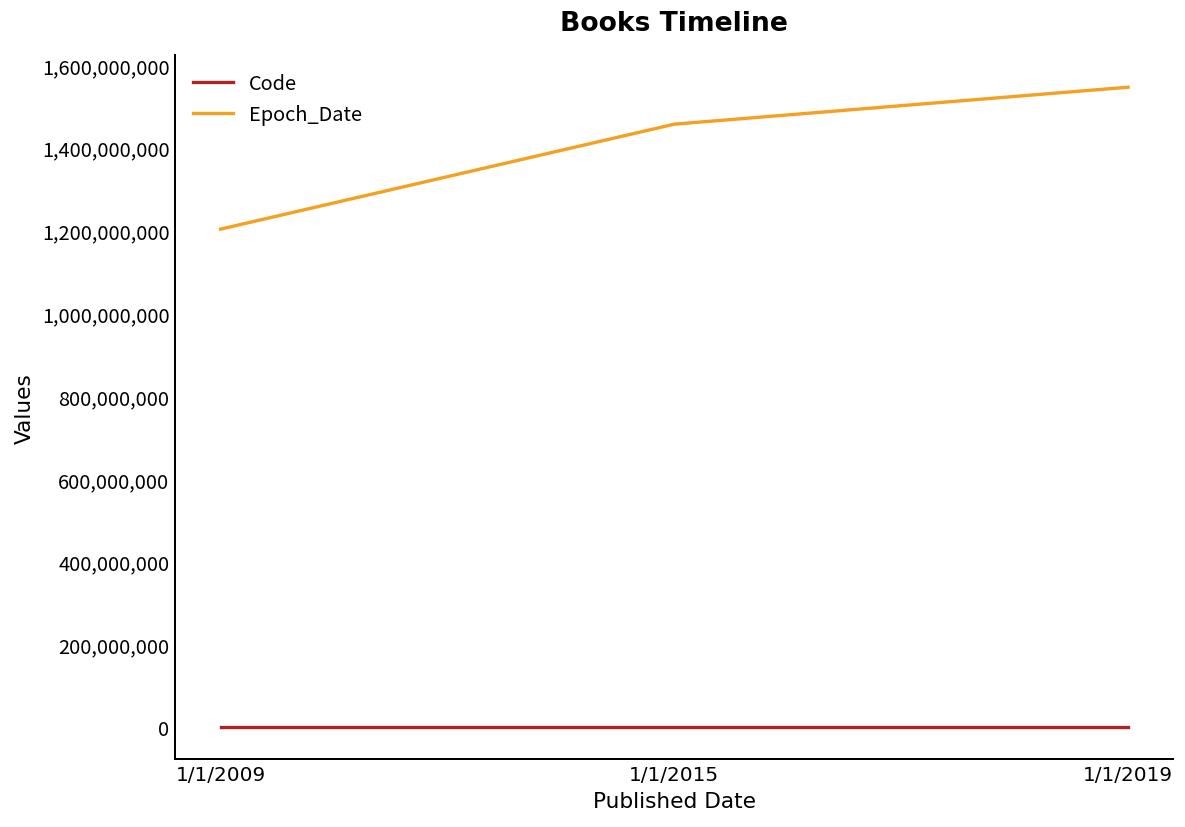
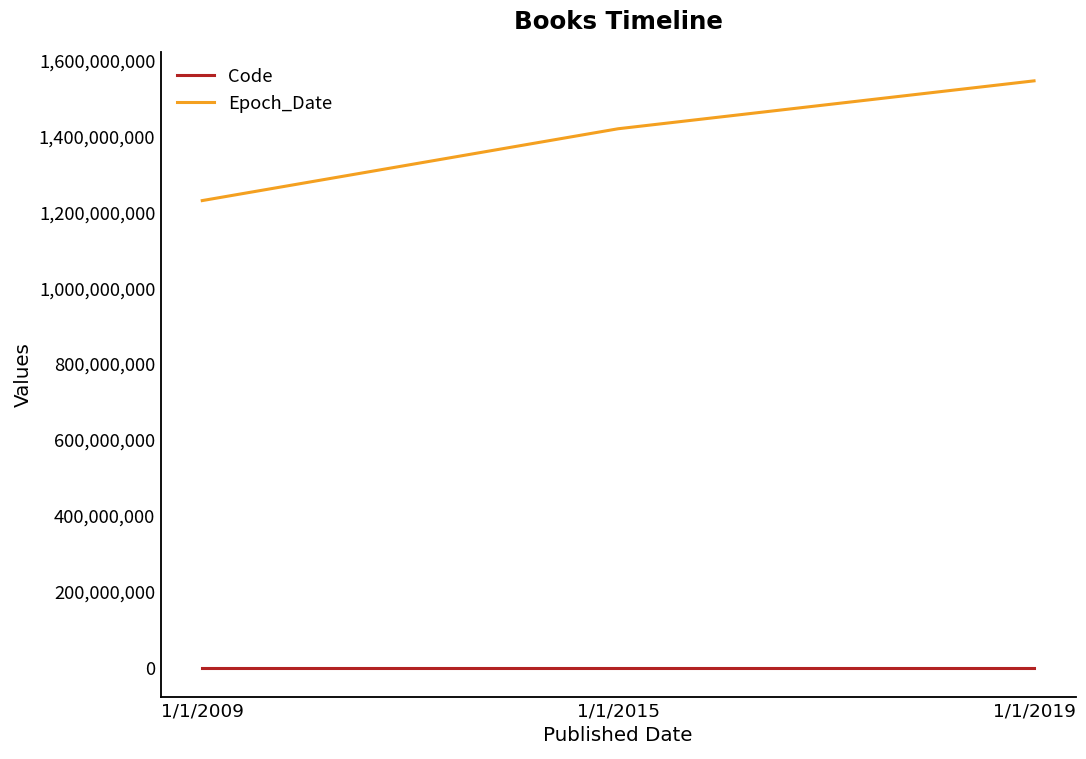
Epoch_Date, 1/1/2009: 1,200,000,000 -> 1,230,000,000
Epoch_Date, 1/1/2015: 1,460,000,000 -> 1,420,000,000
